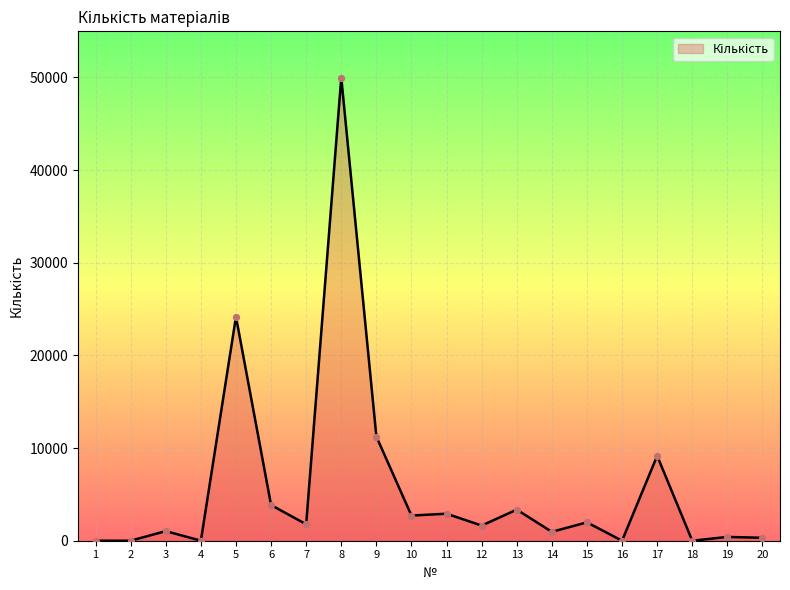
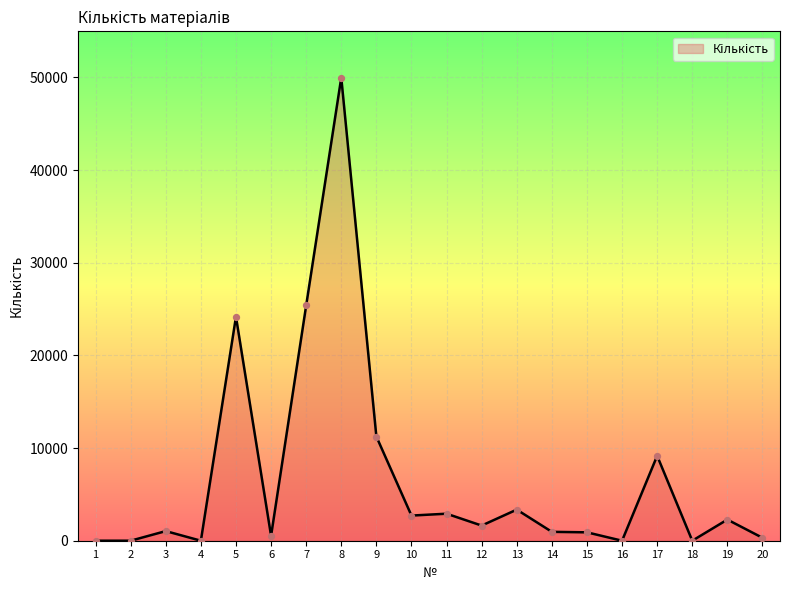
6: 4000 -> 1000
7: 2000 -> 25000
15: 2000 -> 1000
19: 0 -> 2000
